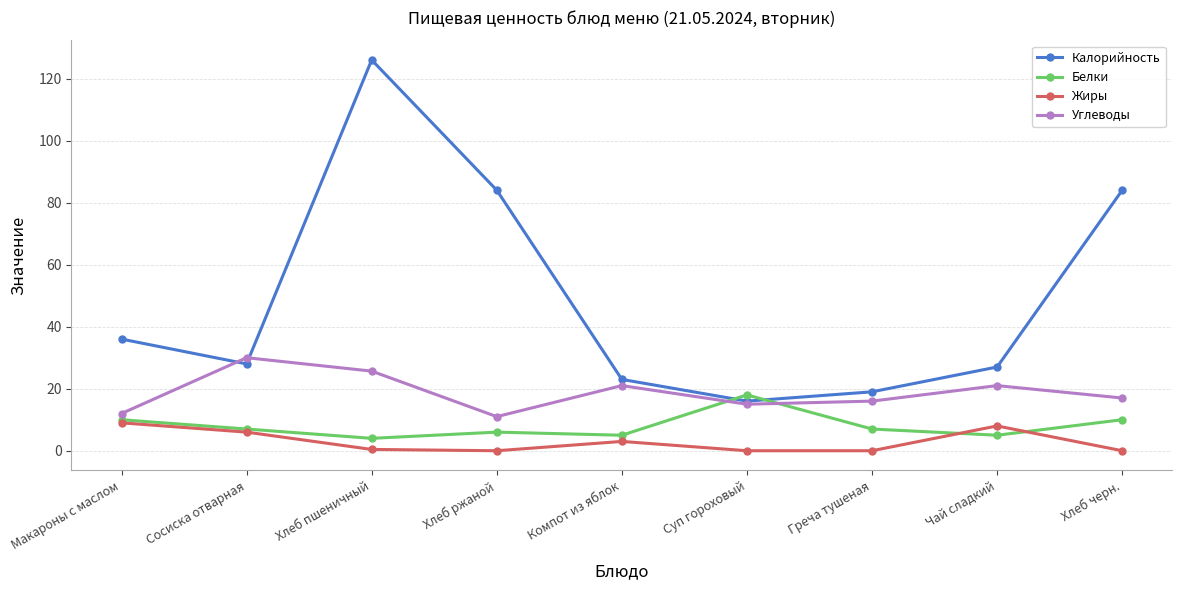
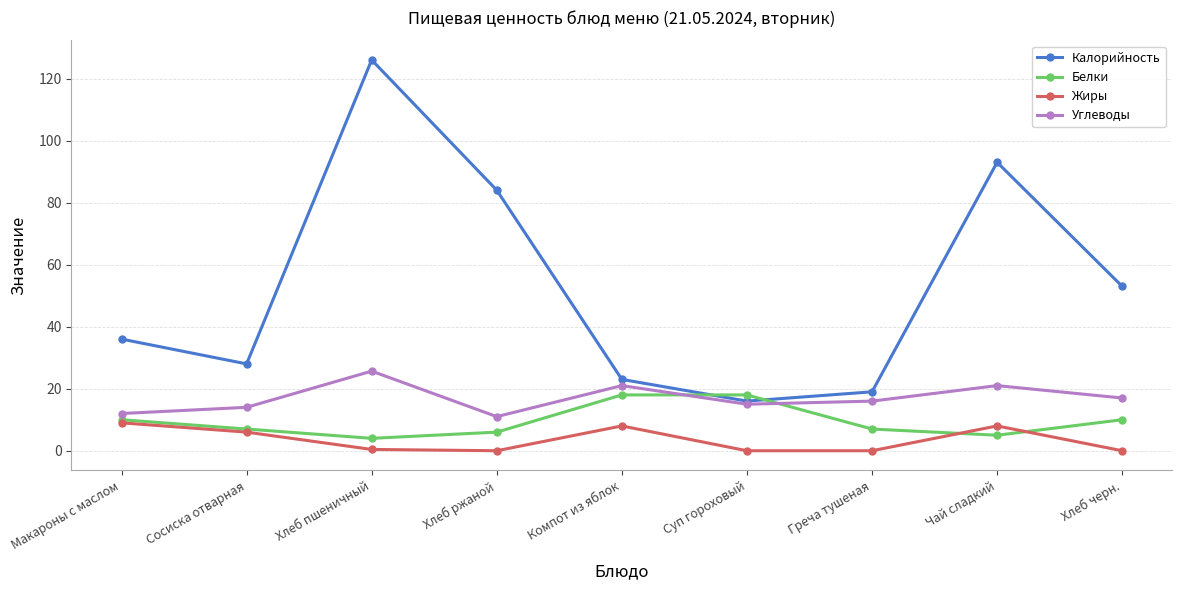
Углеводы, Сосиска отварная: 30 -> 14
Белки, Компот из яблок: 5 -> 18
Жиры, Компот из яблок: 3 -> 8
Калорийность, Чай сладкий: 27 -> 93
Калорийность, Хлеб черн.: 84 -> 53
